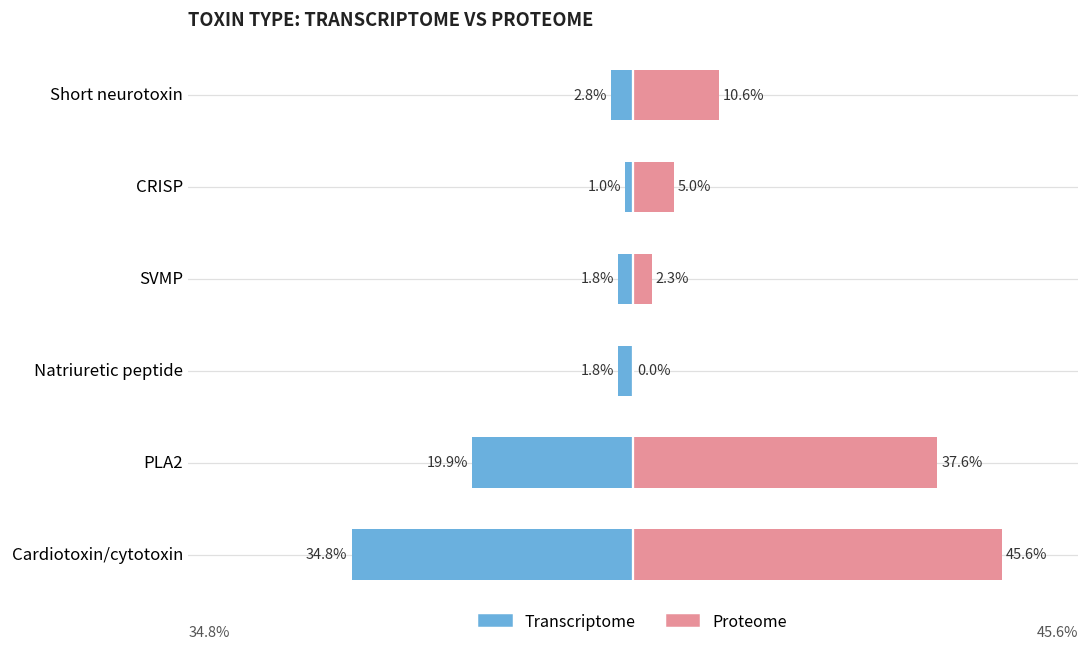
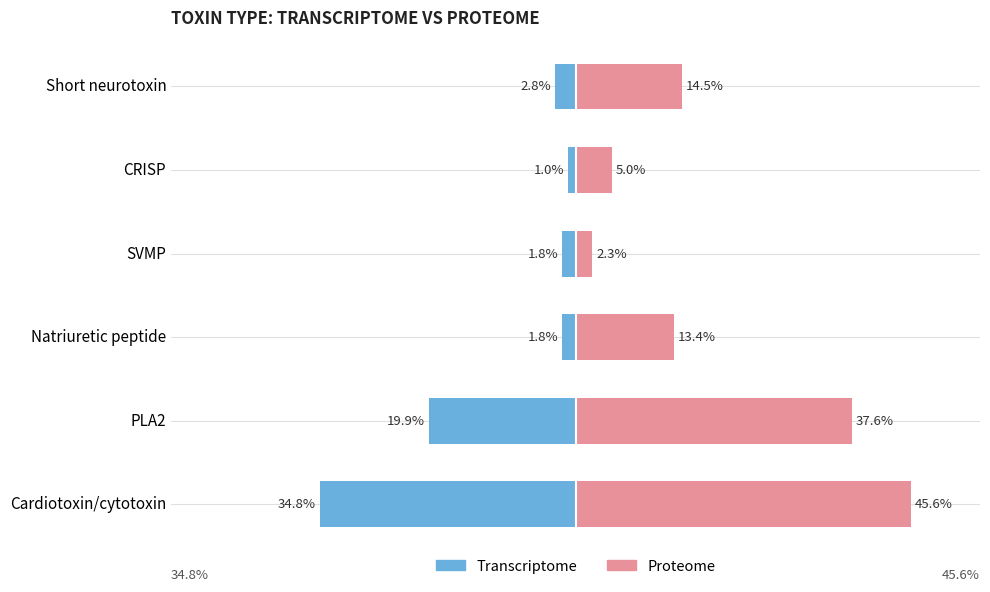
Proteome, Short neurotoxin: 10.6% -> 14.5%
Proteome, Natriuretic peptide: 0.0% -> 13.4%
